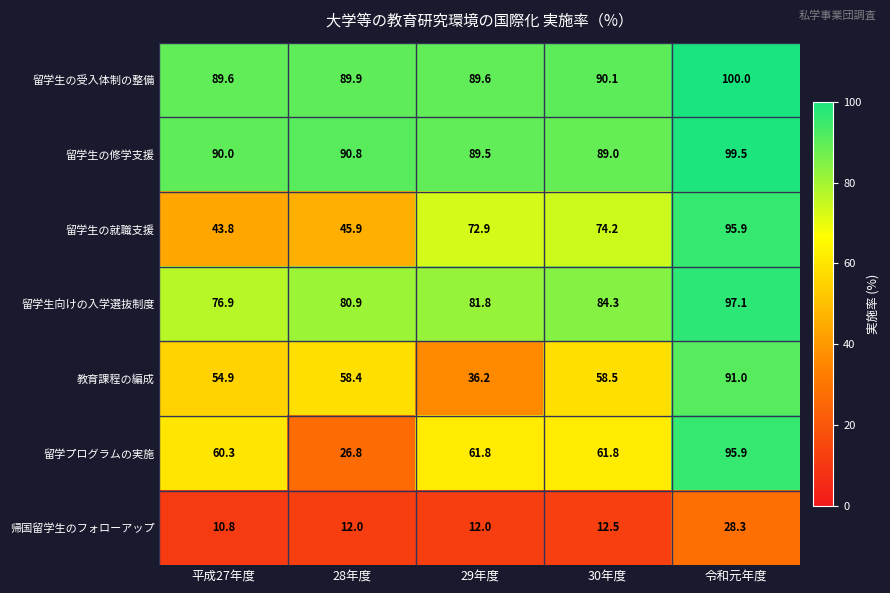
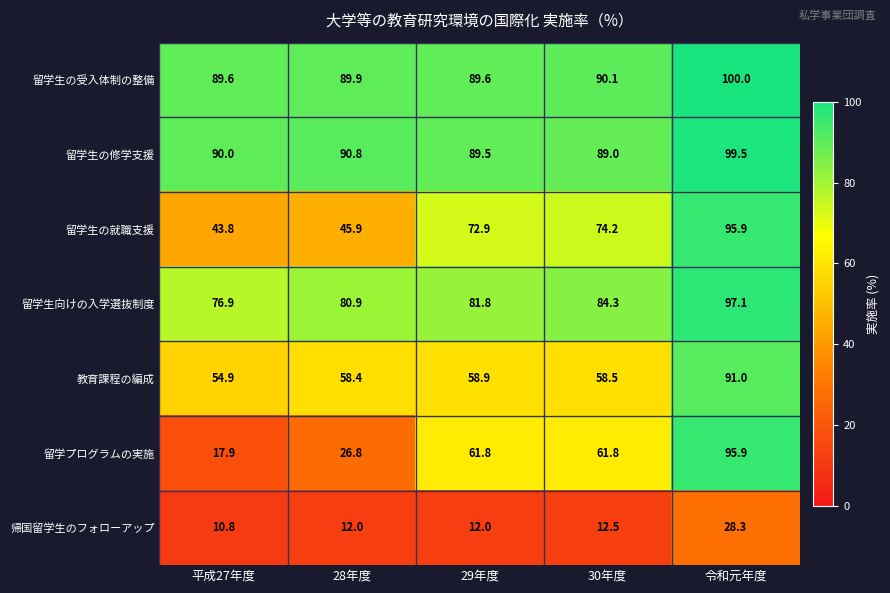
教育課程の編成, 29年度: 36.2 -> 58.9
留学プログラムの実施, 平成27年度: 60.3 -> 17.9
